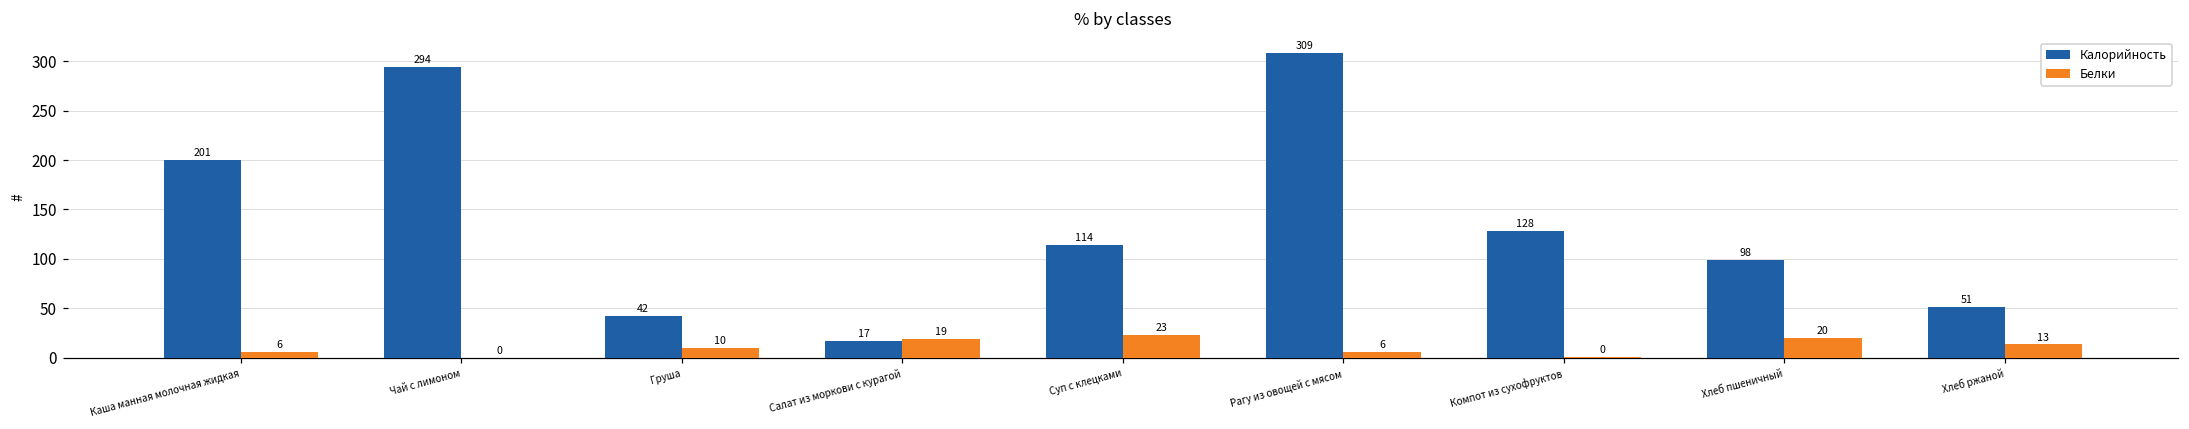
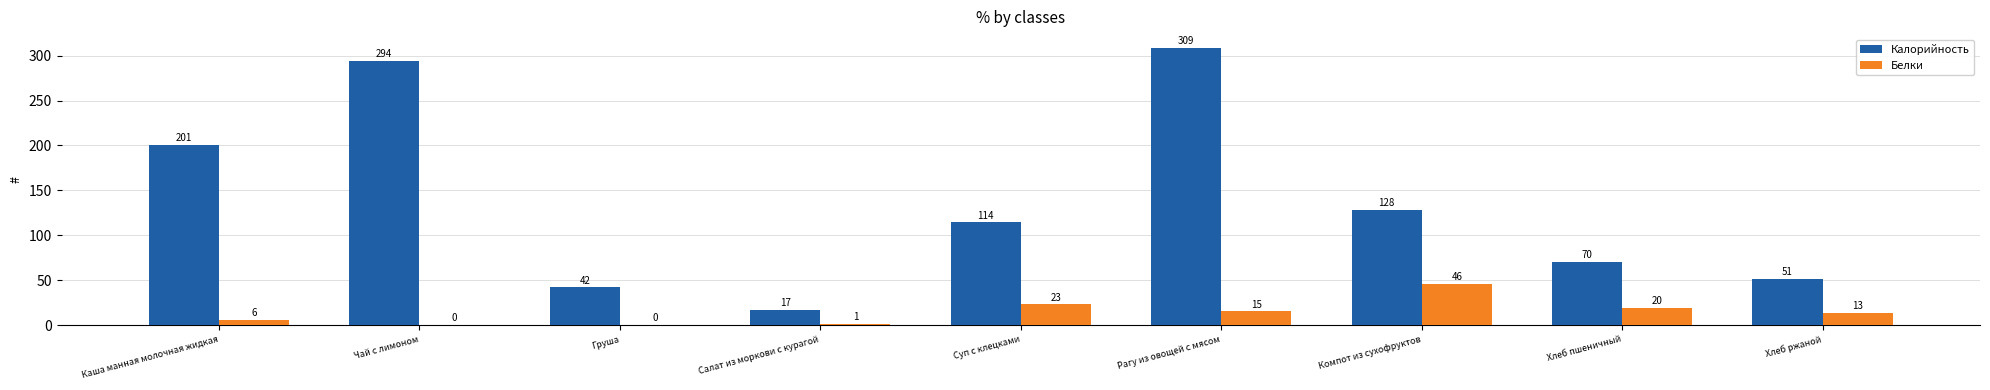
Белки, Груша: 10 -> 0
Белки, Салат из моркови с курагой: 19 -> 1
Белки, Рагу из овощей с мясом: 6 -> 15
Белки, Компот из сухофруктов: 0 -> 46
Калорийность, Хлеб пшеничный: 98 -> 70
